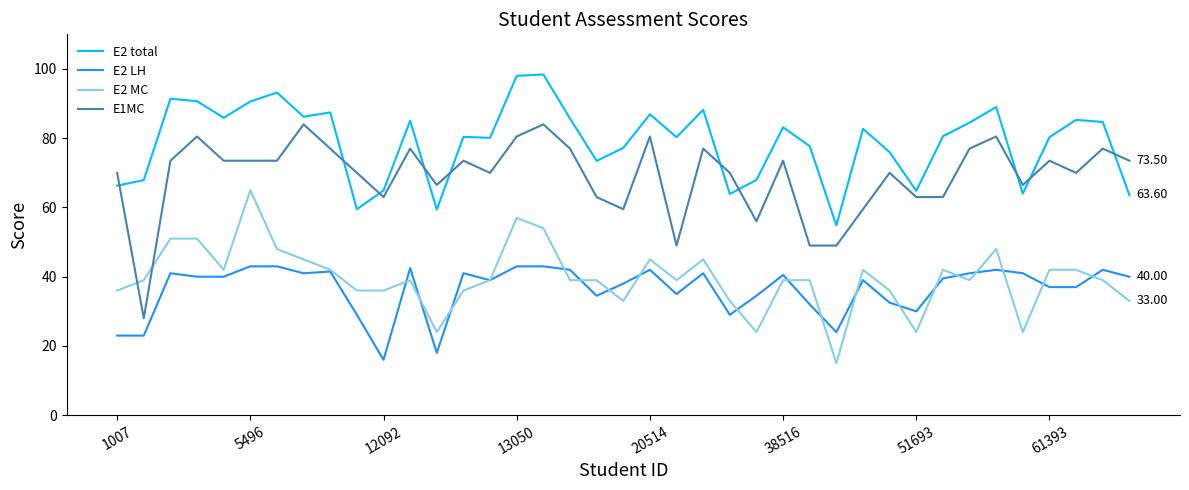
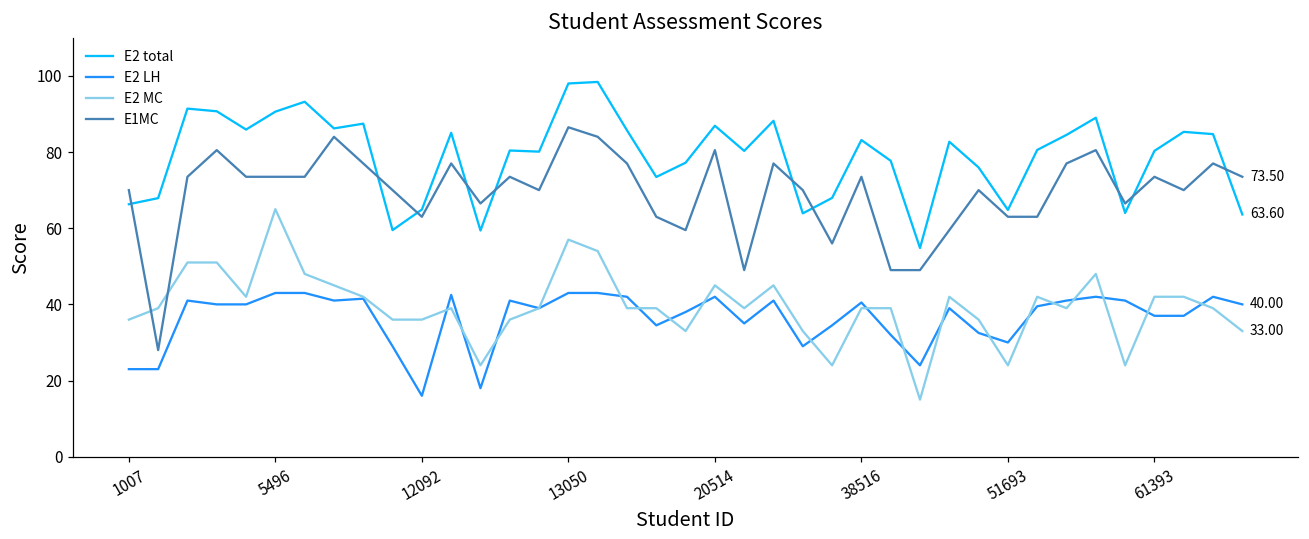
E1MC, 13050: 81 -> 87
